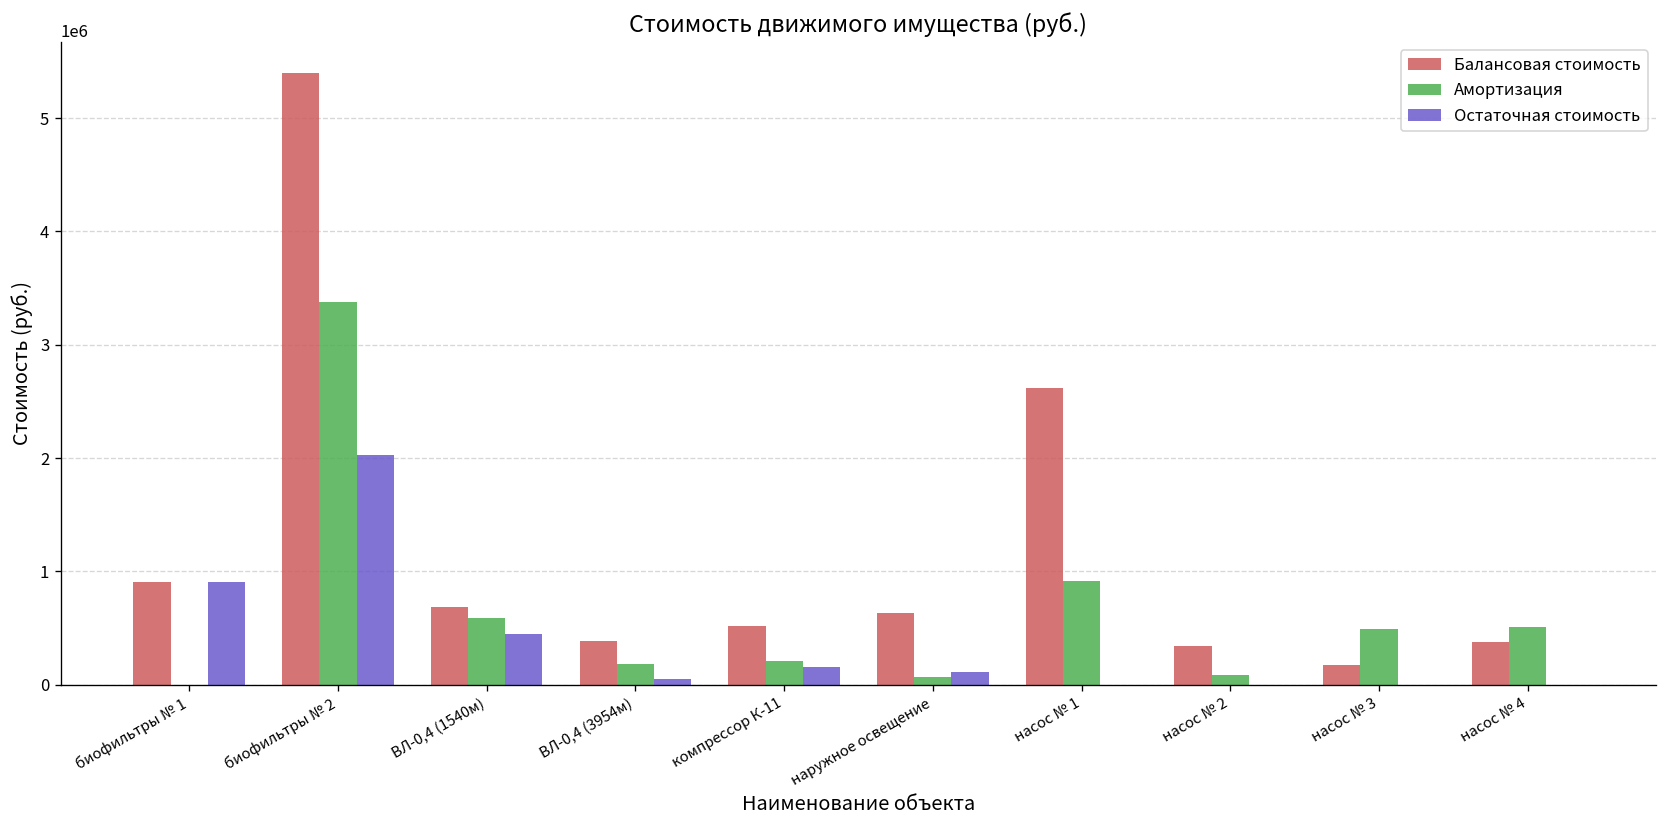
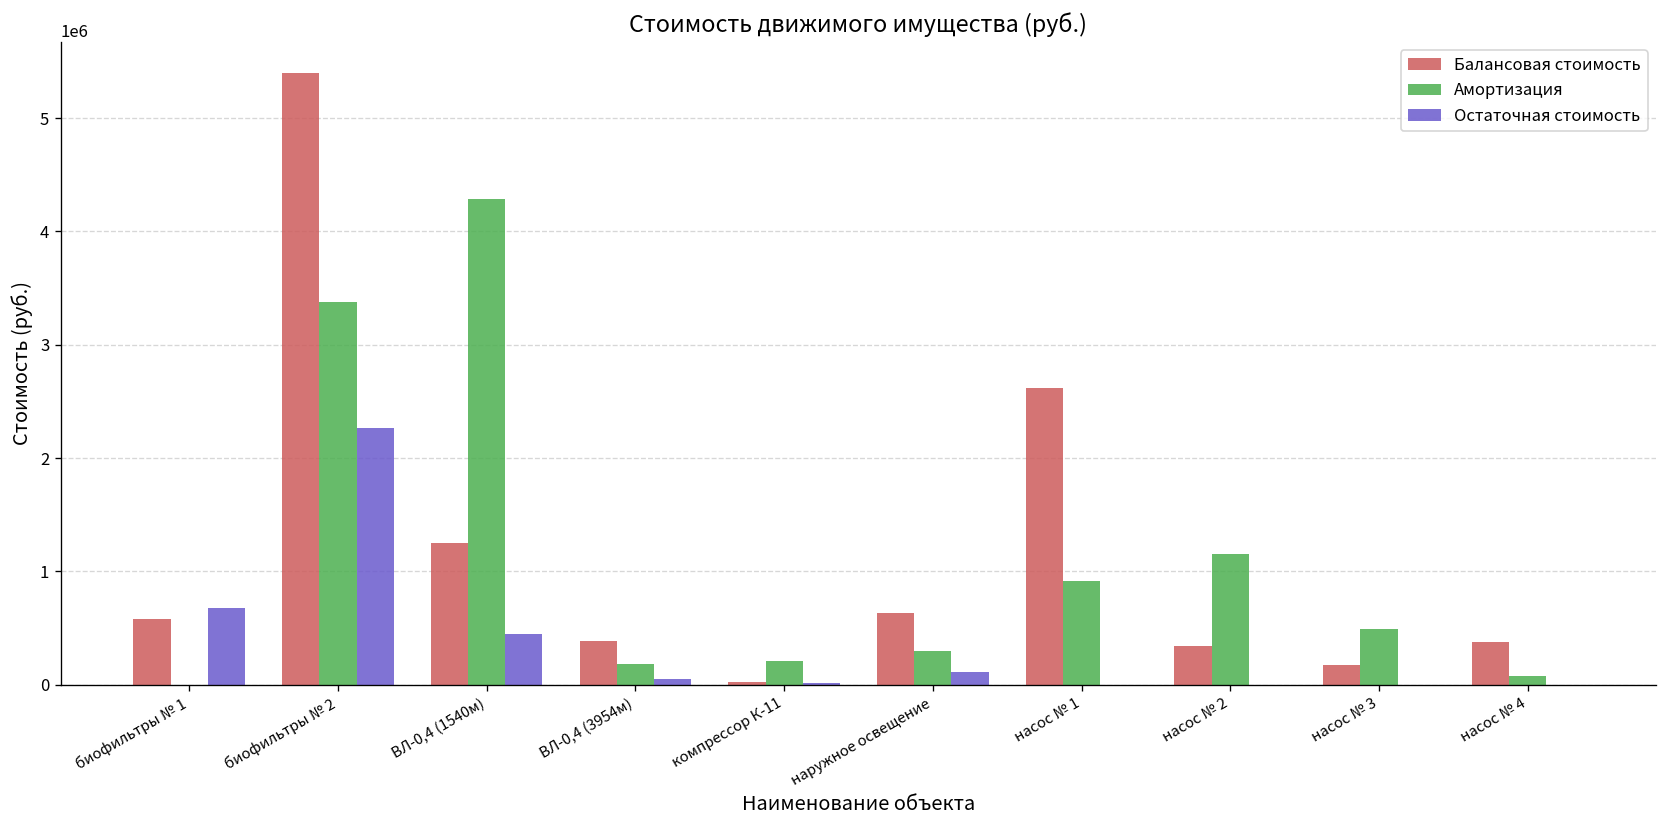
Балансовая стоимость, биофильтры № 1: 900000 -> 600000
Остаточная стоимость, биофильтры № 1: 900000 -> 700000
Остаточная стоимость, биофильтры № 2: 2000000 -> 2300000
Балансовая стоимость, ВЛ-0,4 (1540м): 700000 -> 1300000
Амортизация, ВЛ-0,4 (1540м): 600000 -> 4300000
Балансовая стоимость, компрессор К-11: 500000 -> 0
Остаточная стоимость, компрессор К-11: 200000 -> 0
Амортизация, наружное освещение: 100000 -> 300000
Амортизация, насос № 2: 100000 -> 1200000
Амортизация, насос № 4: 500000 -> 100000
